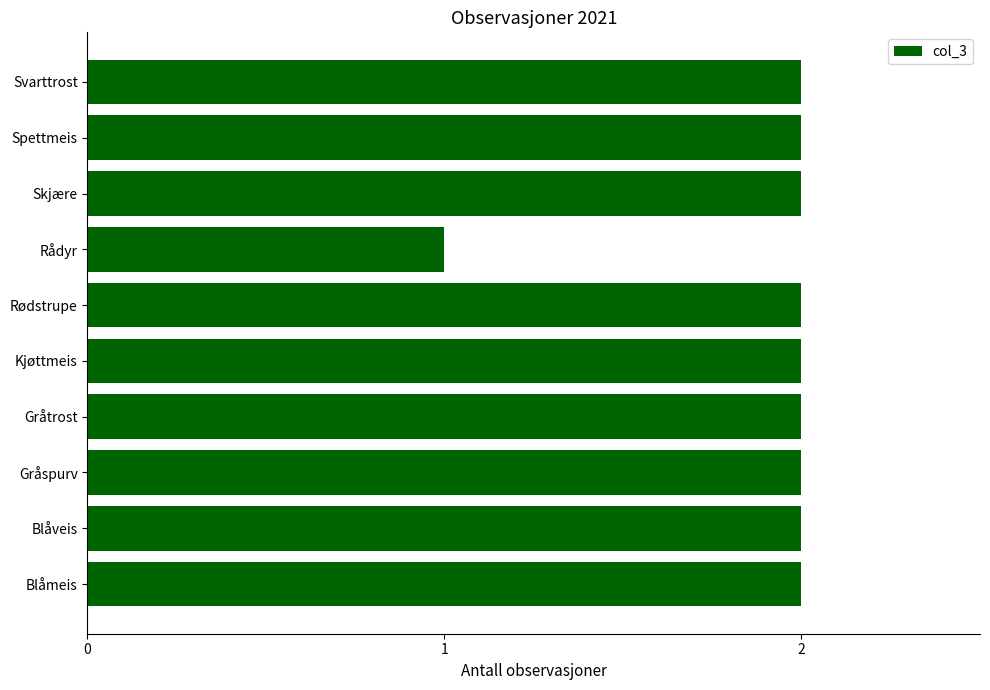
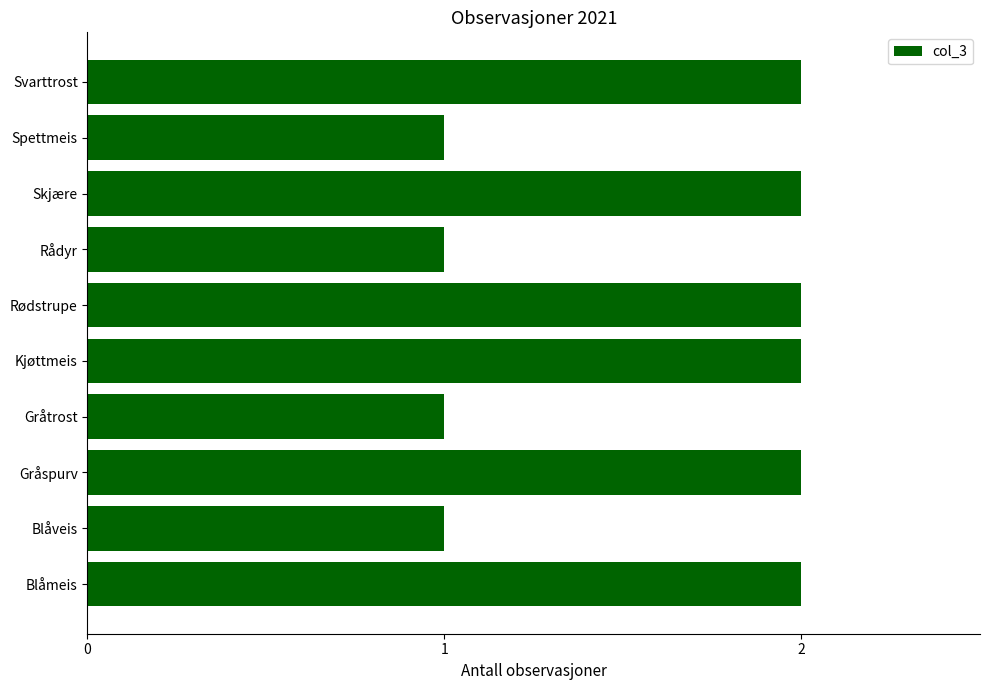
Spettmeis: 2 -> 1
Gråtrost: 2 -> 1
Blåveis: 2 -> 1
